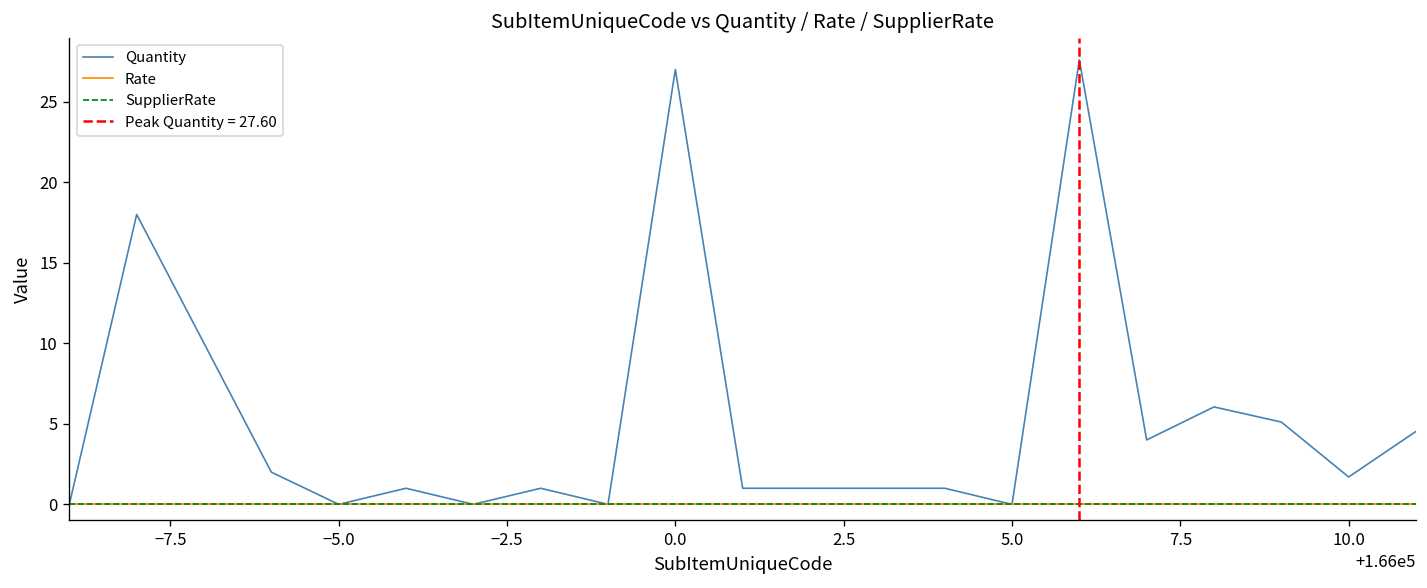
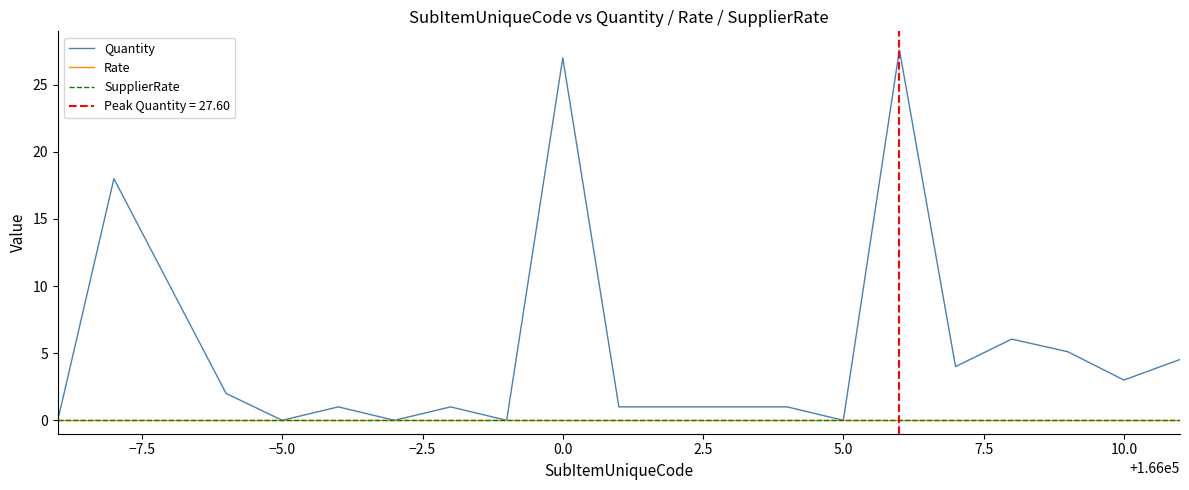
Quantity, 10.0: 1.7 -> 3.0
